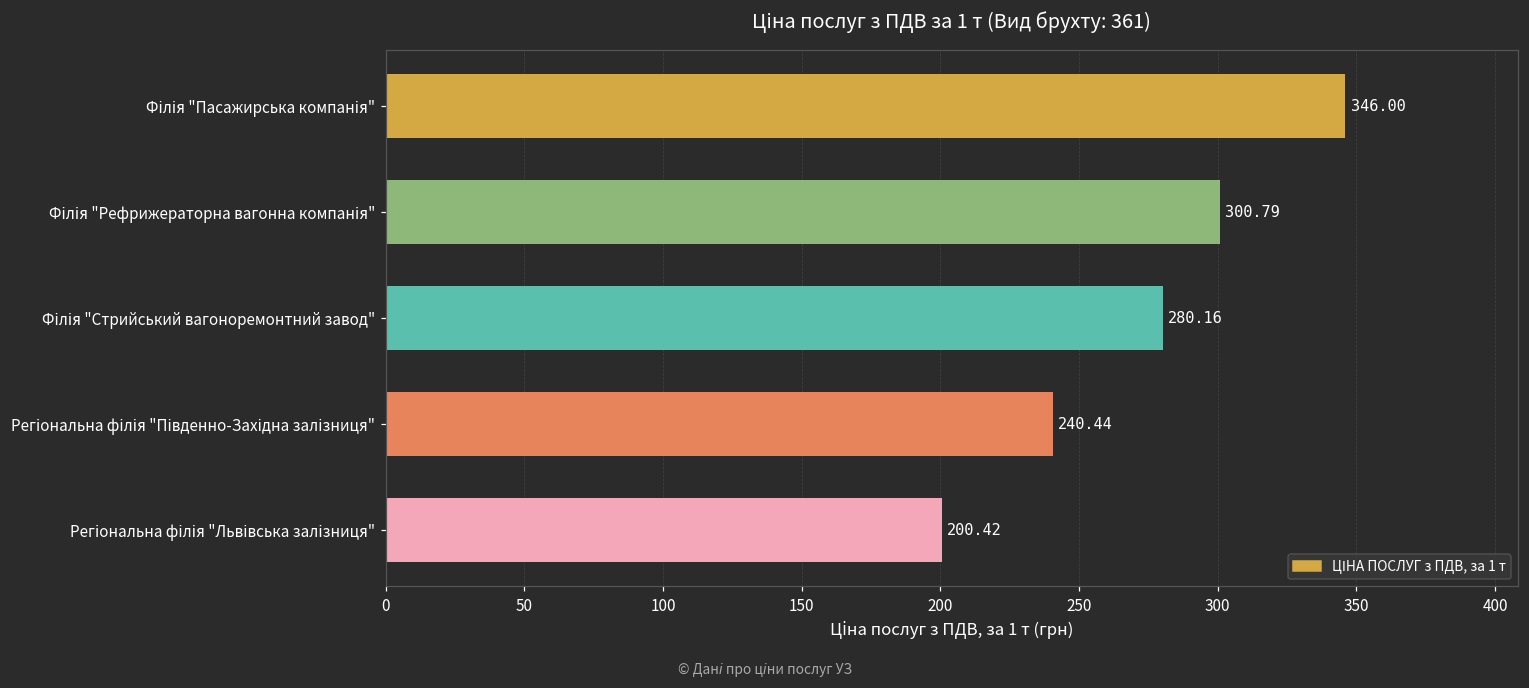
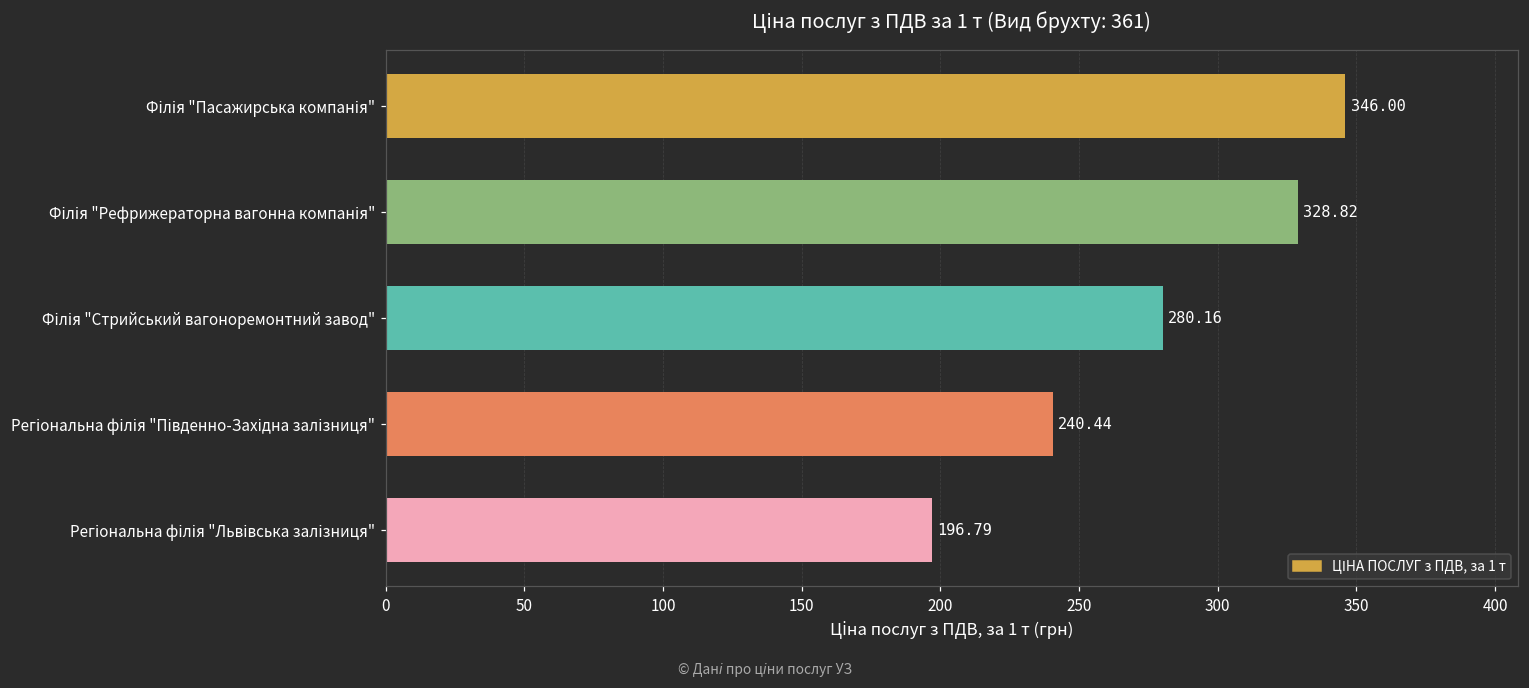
Філія "Рефрижераторна вагонна компанія": 300.79 -> 328.82
Регіональна філія "Львівська залізниця": 200.42 -> 196.79
